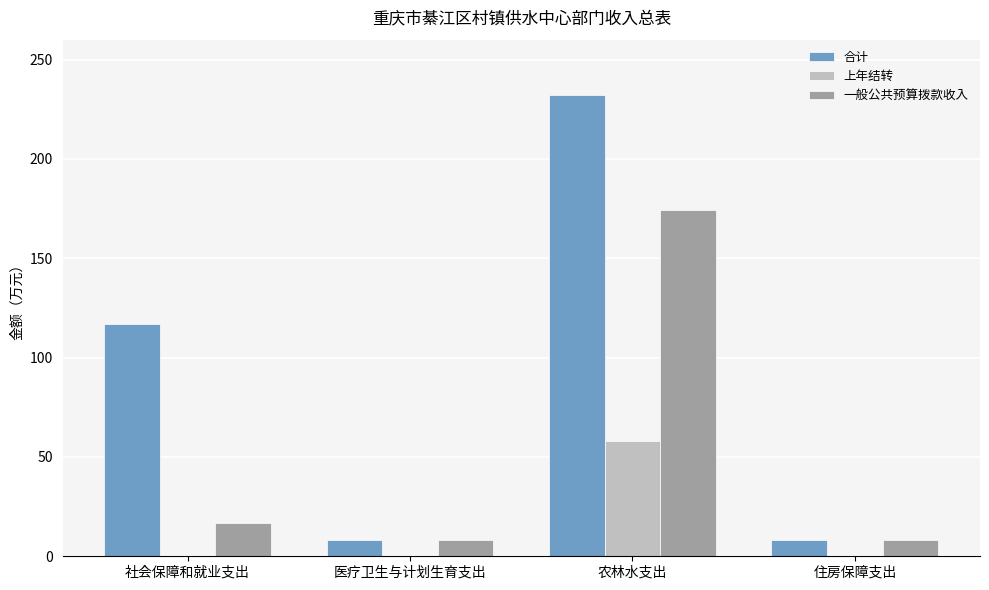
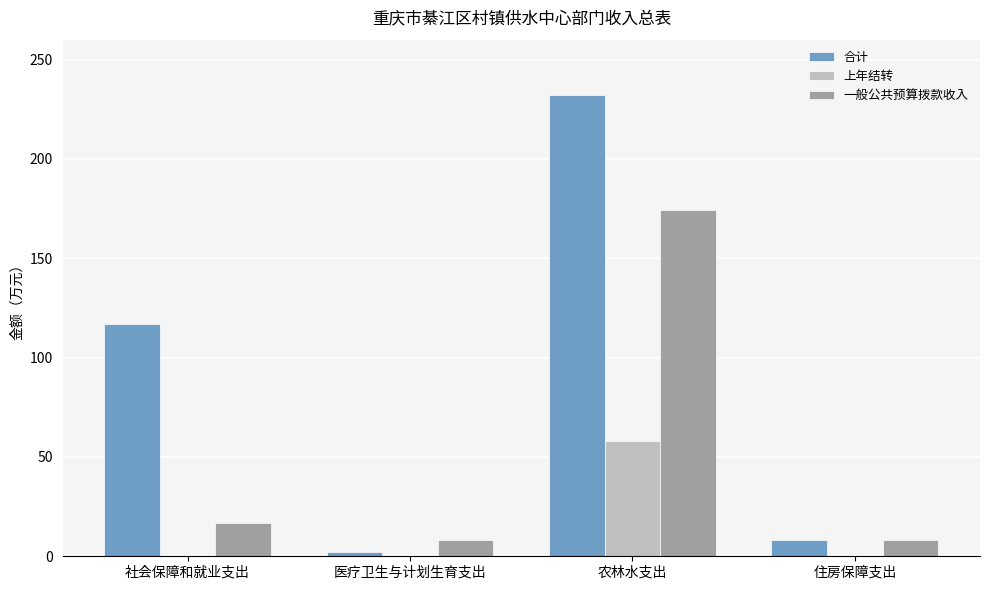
合计, 医疗卫生与计划生育支出: 8 -> 2
